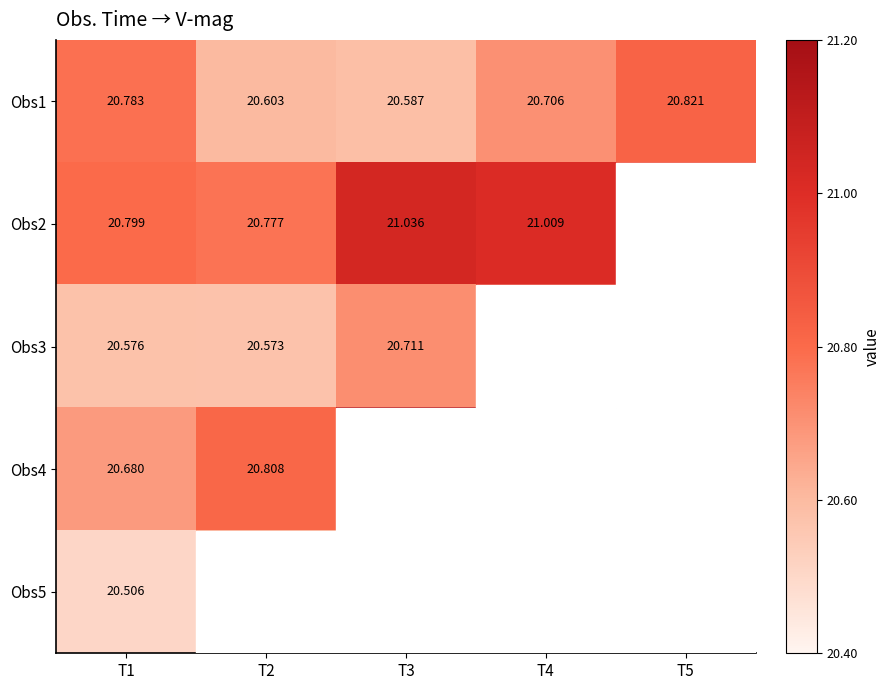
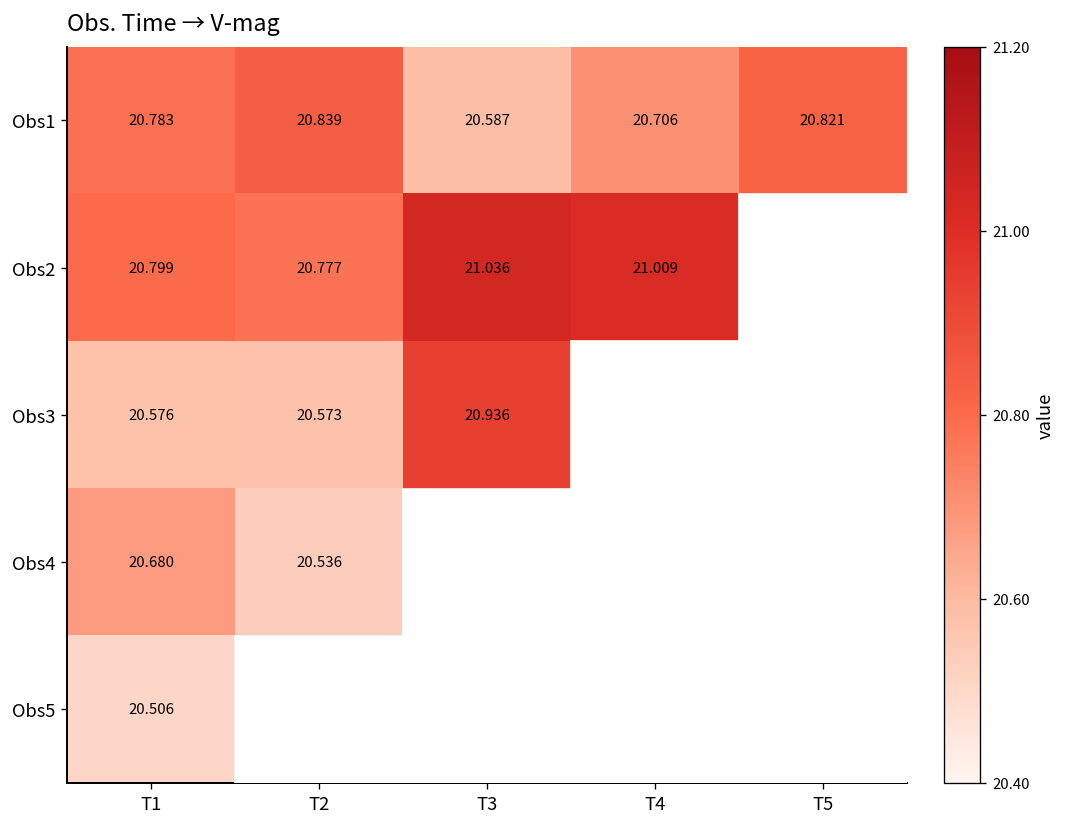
Obs1, T2: 20.603 -> 20.839
Obs3, T3: 20.711 -> 20.936
Obs4, T2: 20.808 -> 20.536
